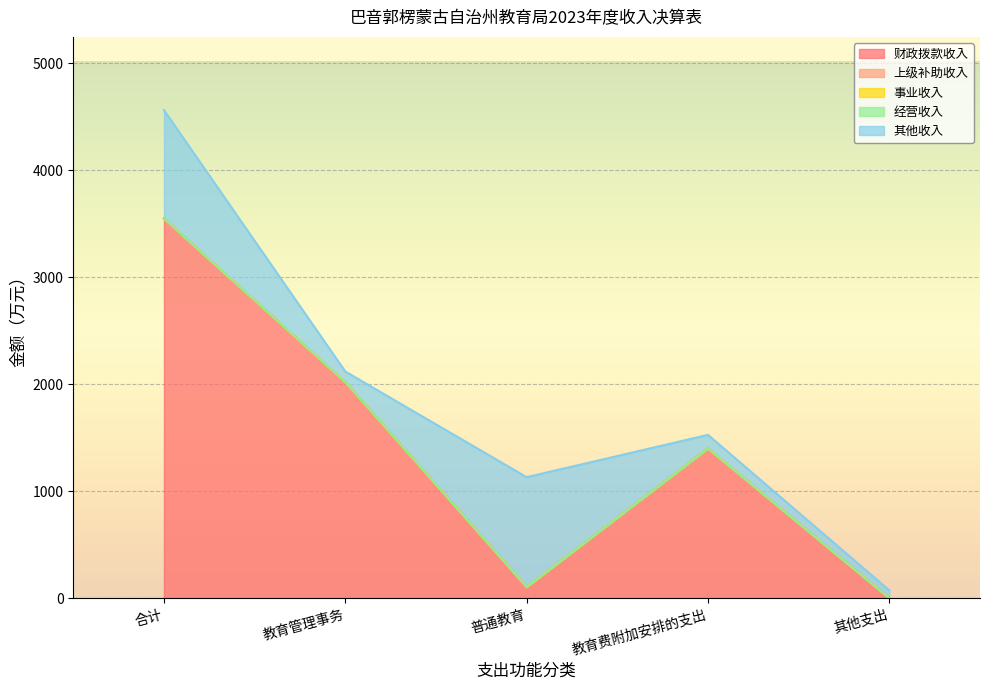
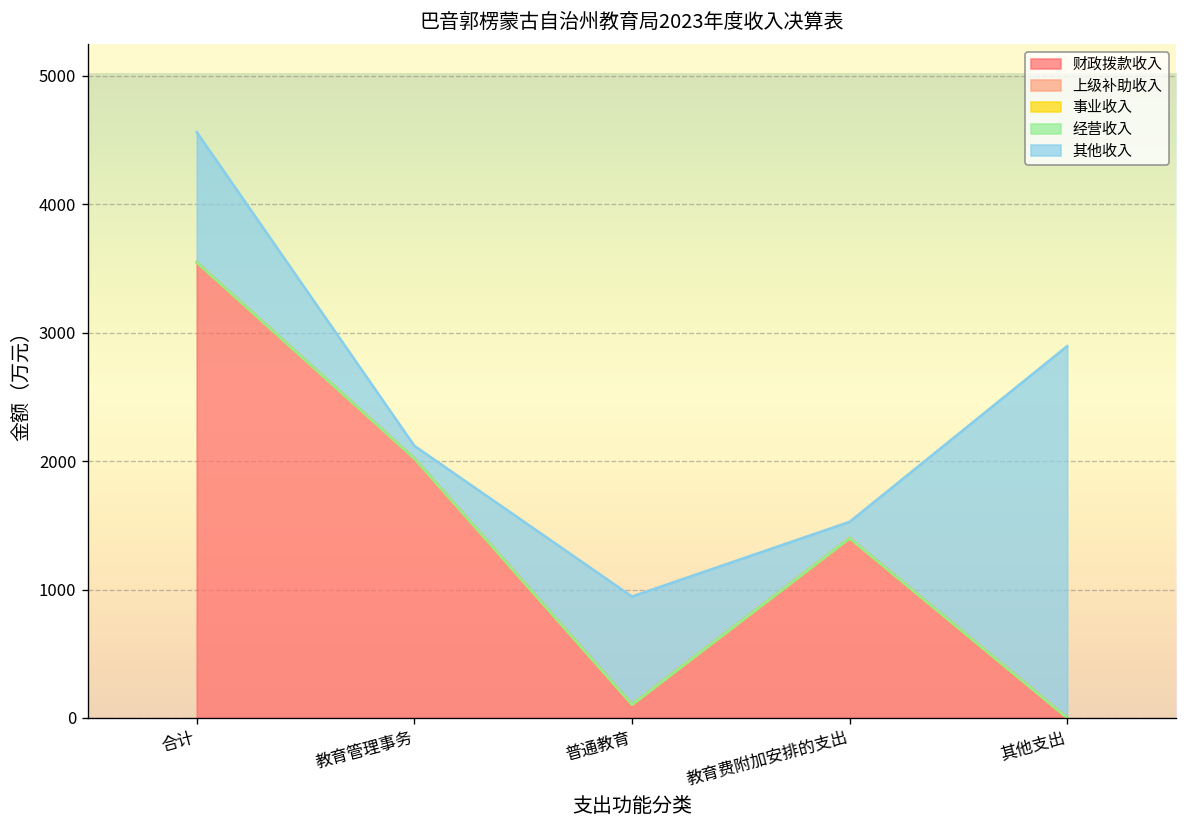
其他收入, 普通教育: 1030 -> 840
其他收入, 其他支出: 70 -> 2900
